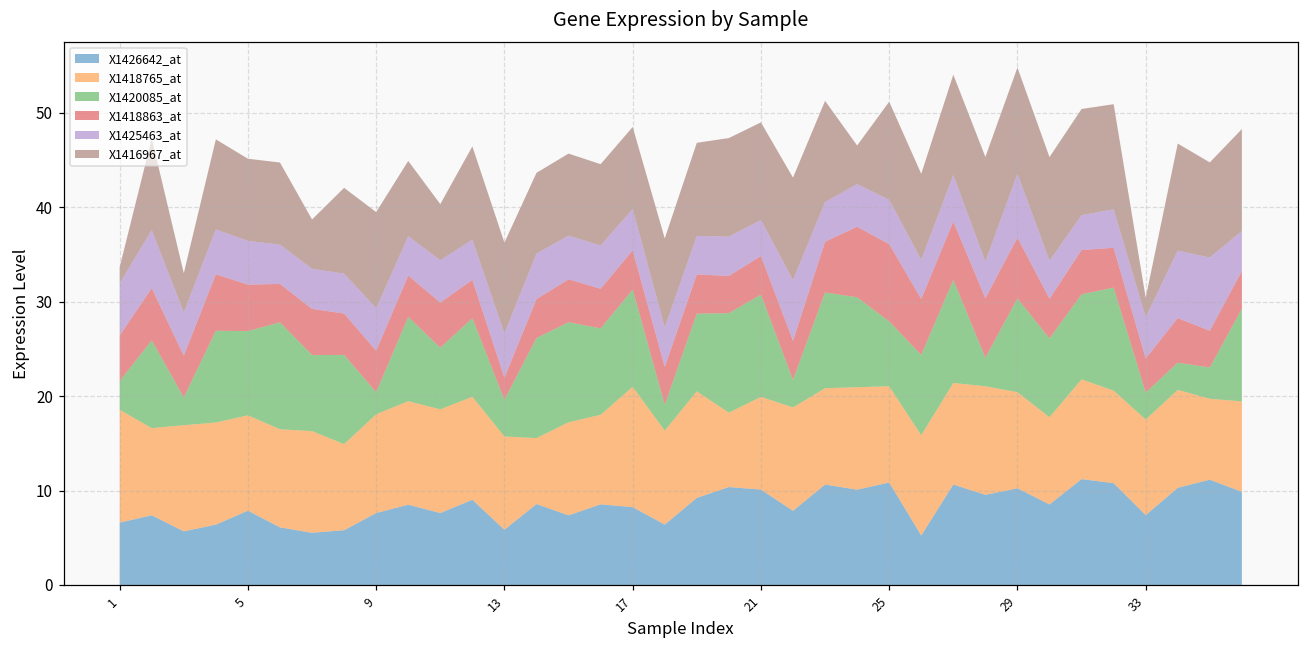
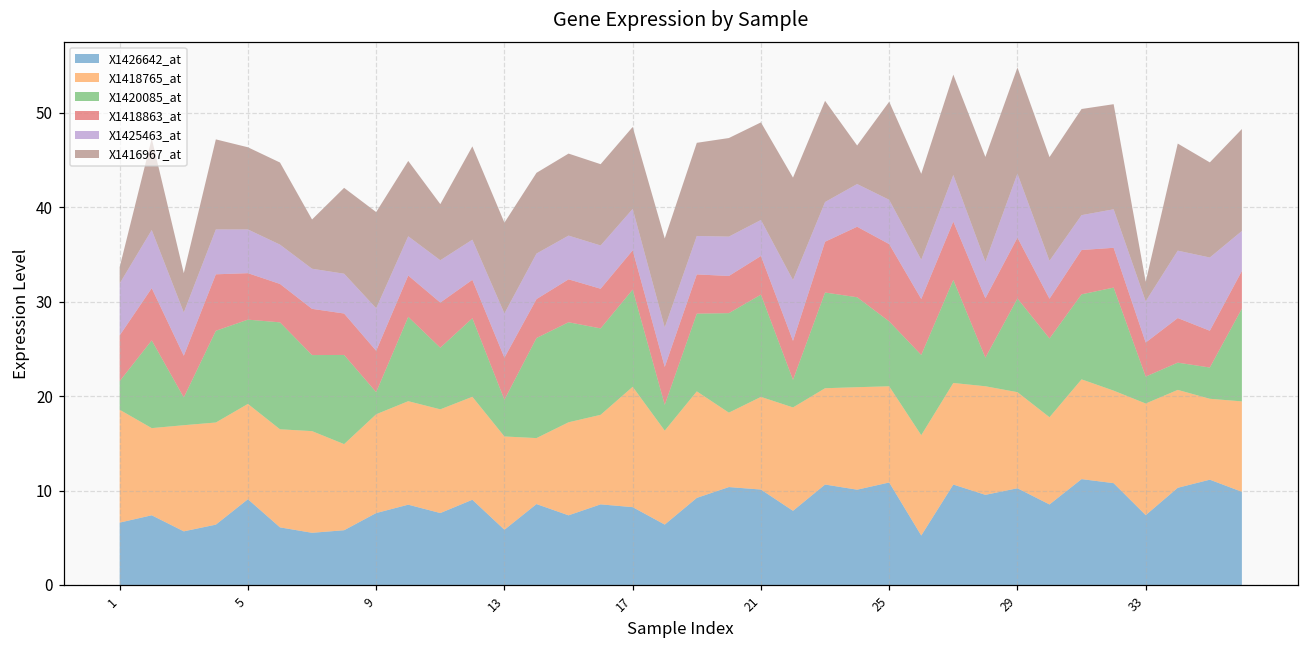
X1426642_at, 5: 8 -> 9
X1418863_at, 13: 2 -> 4
X1418765_at, 33: 10 -> 12
